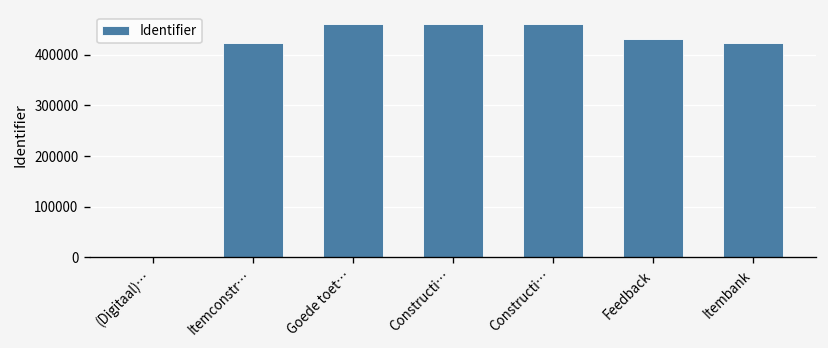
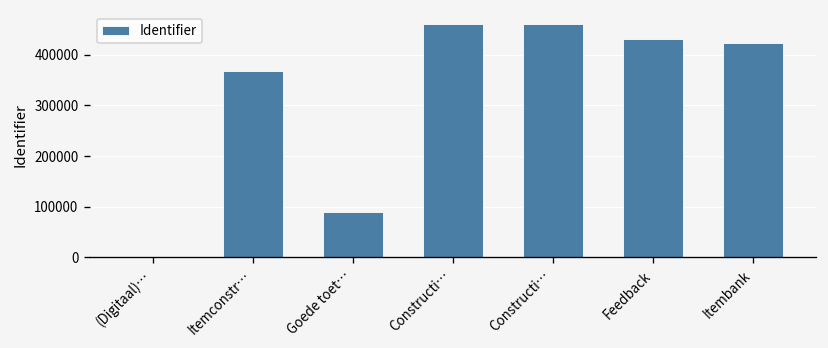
Itemconstr…: 420000 -> 370000
Goede toet…: 460000 -> 90000
